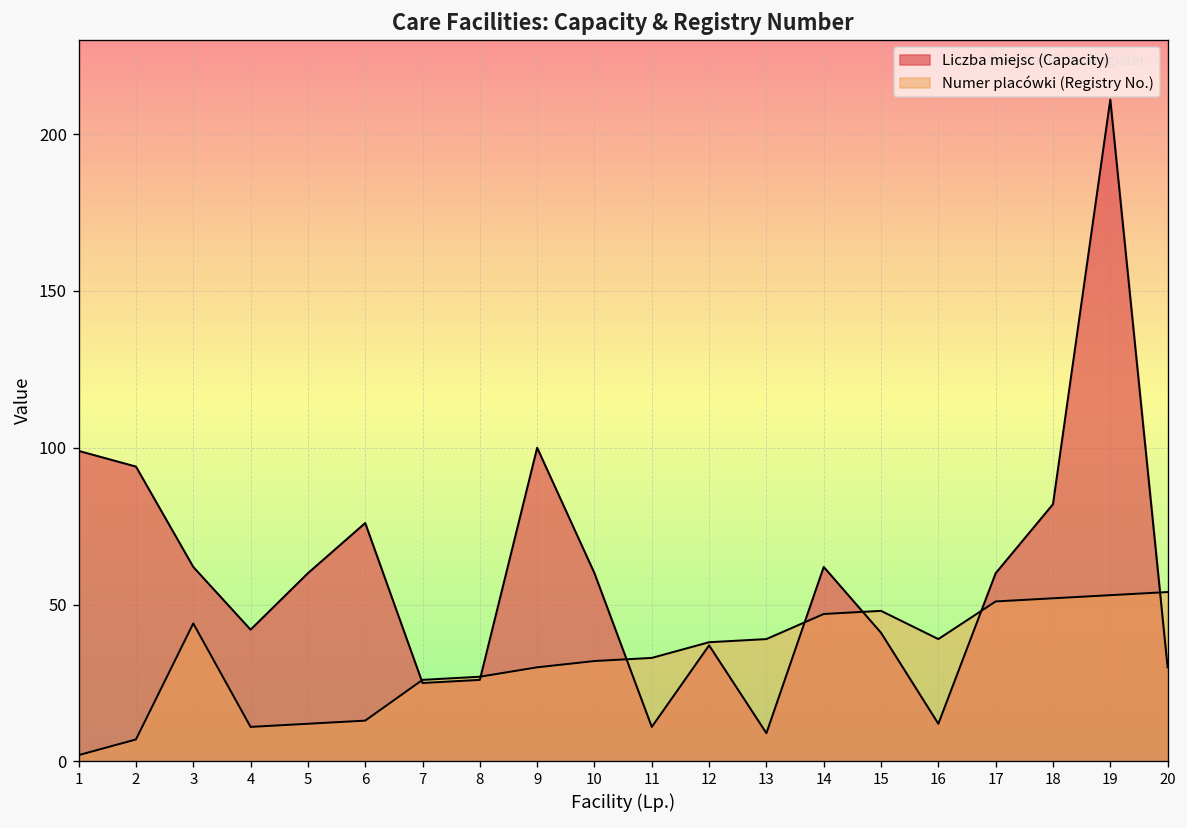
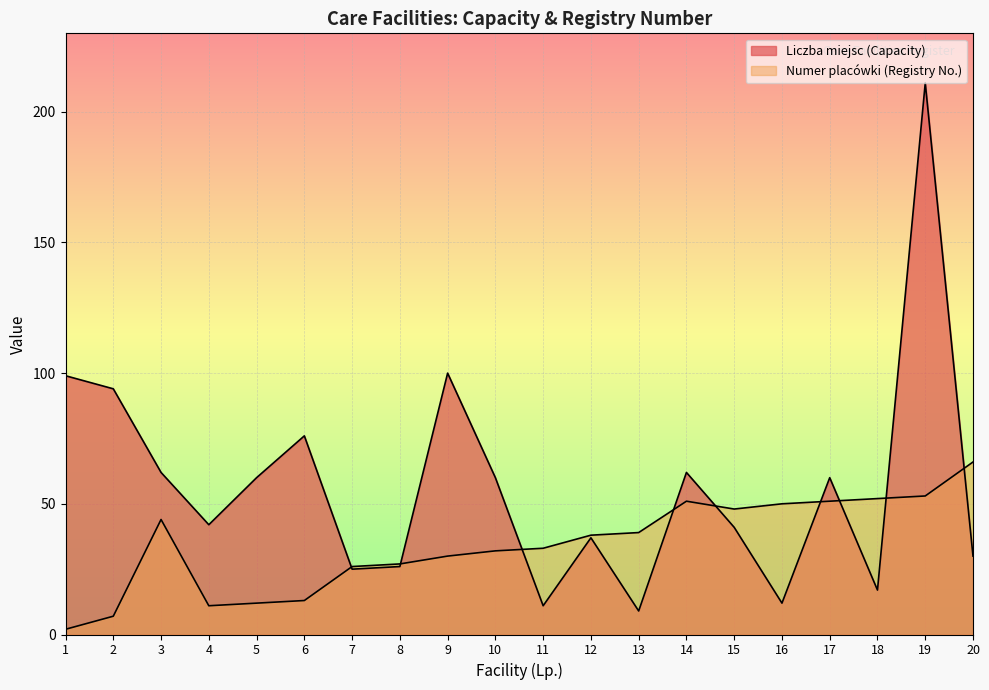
Numer placówki (Registry No.), 14: 47 -> 51
Numer placówki (Registry No.), 16: 39 -> 50
Liczba miejsc (Capacity), 18: 82 -> 17
Numer placówki (Registry No.), 20: 54 -> 66
